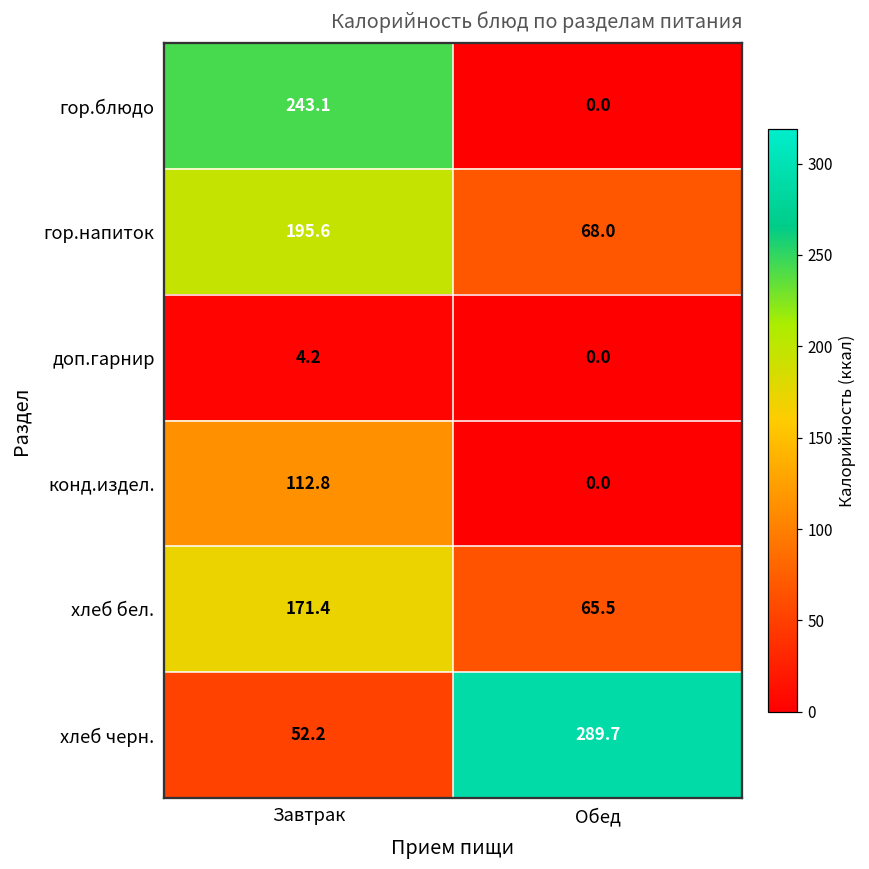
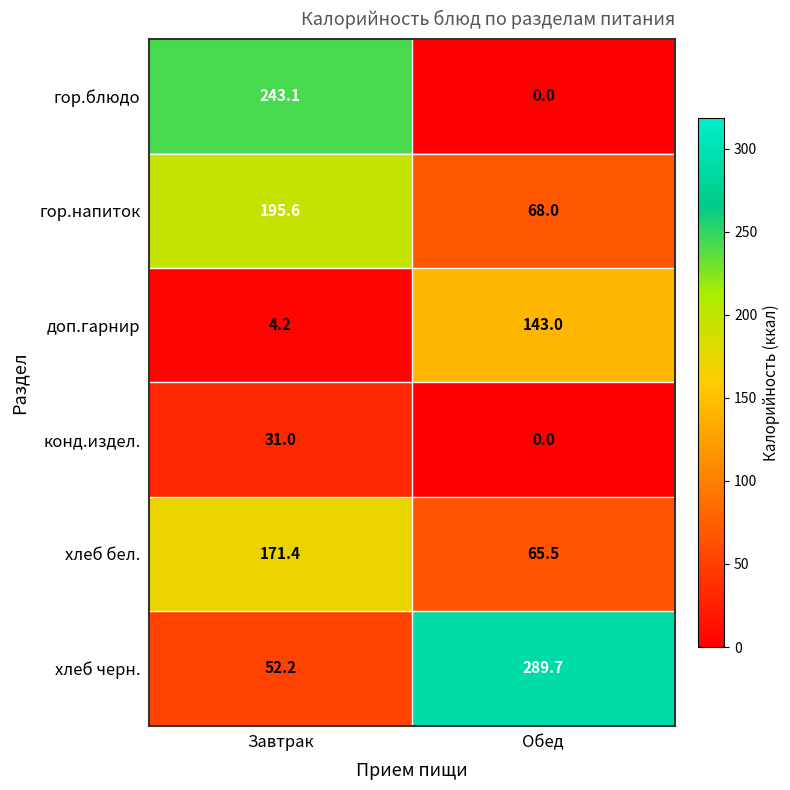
доп.гарнир, Обед: 0.0 -> 143.0
конд.издел., Завтрак: 112.8 -> 31.0
